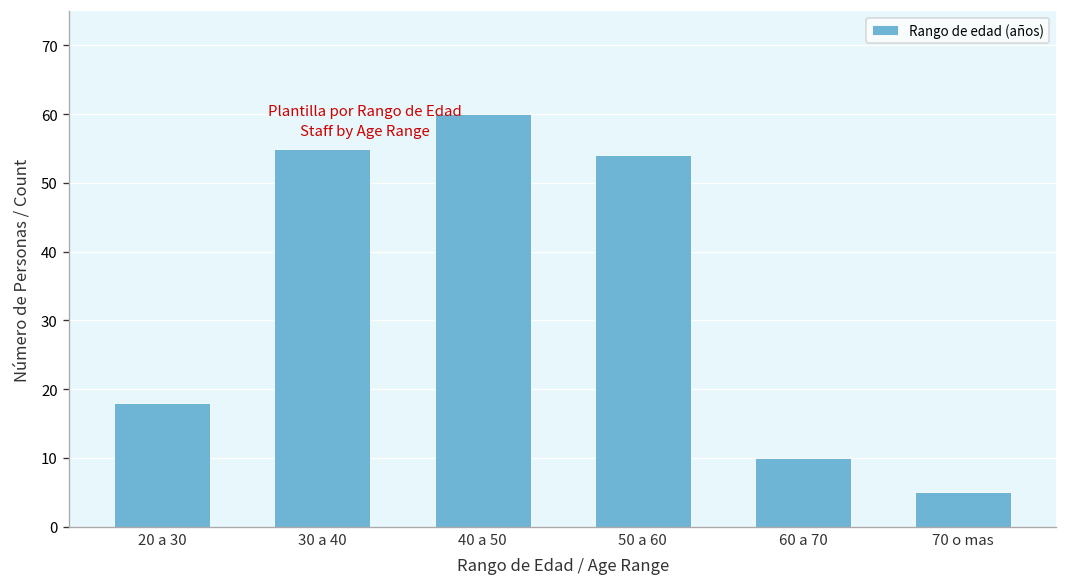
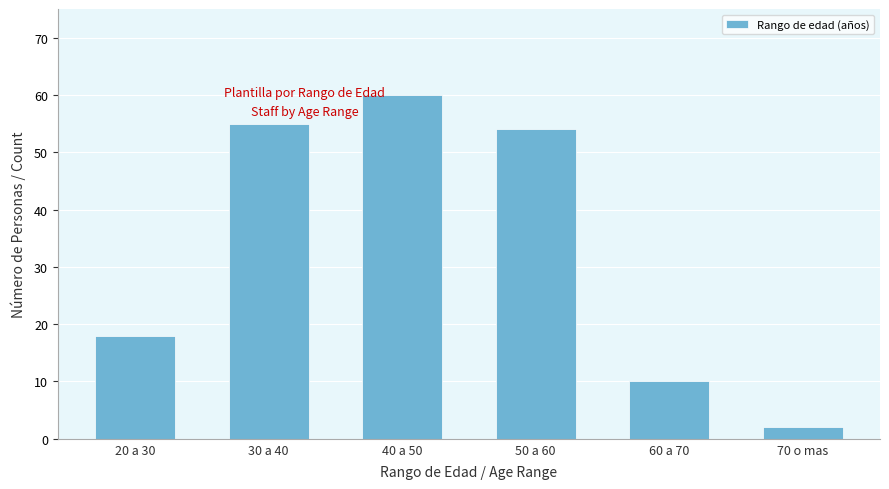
70 o mas: 5 -> 2
